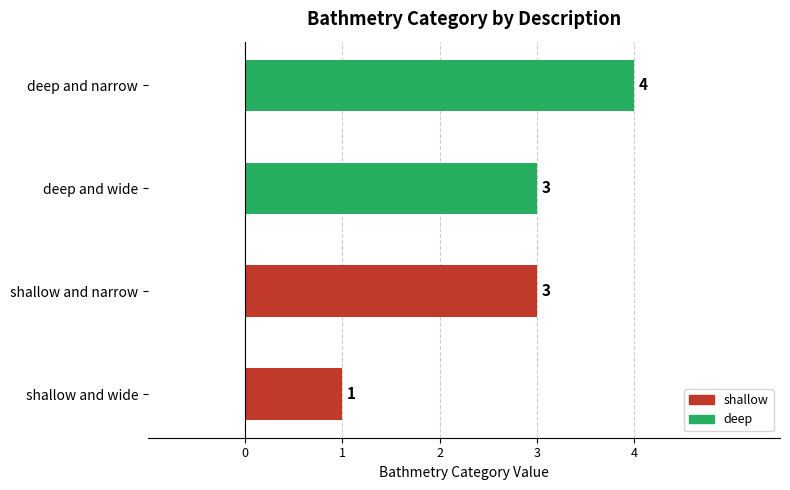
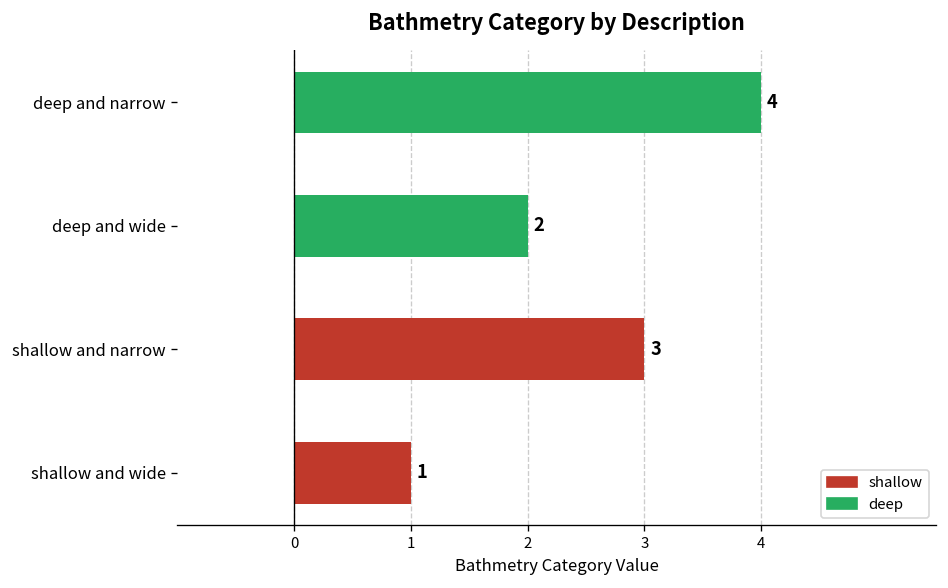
deep and wide: 3 -> 2
